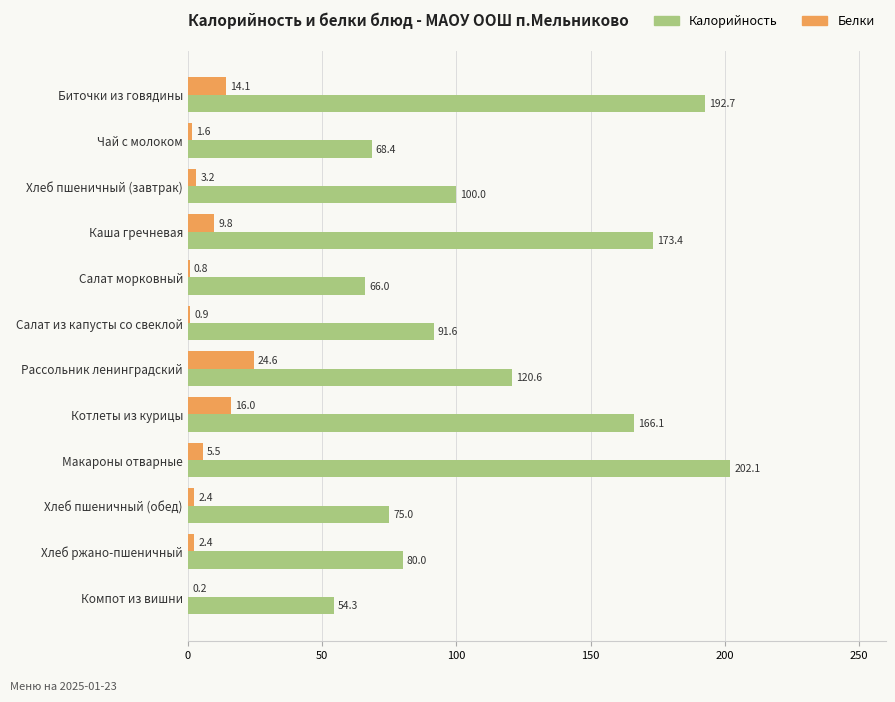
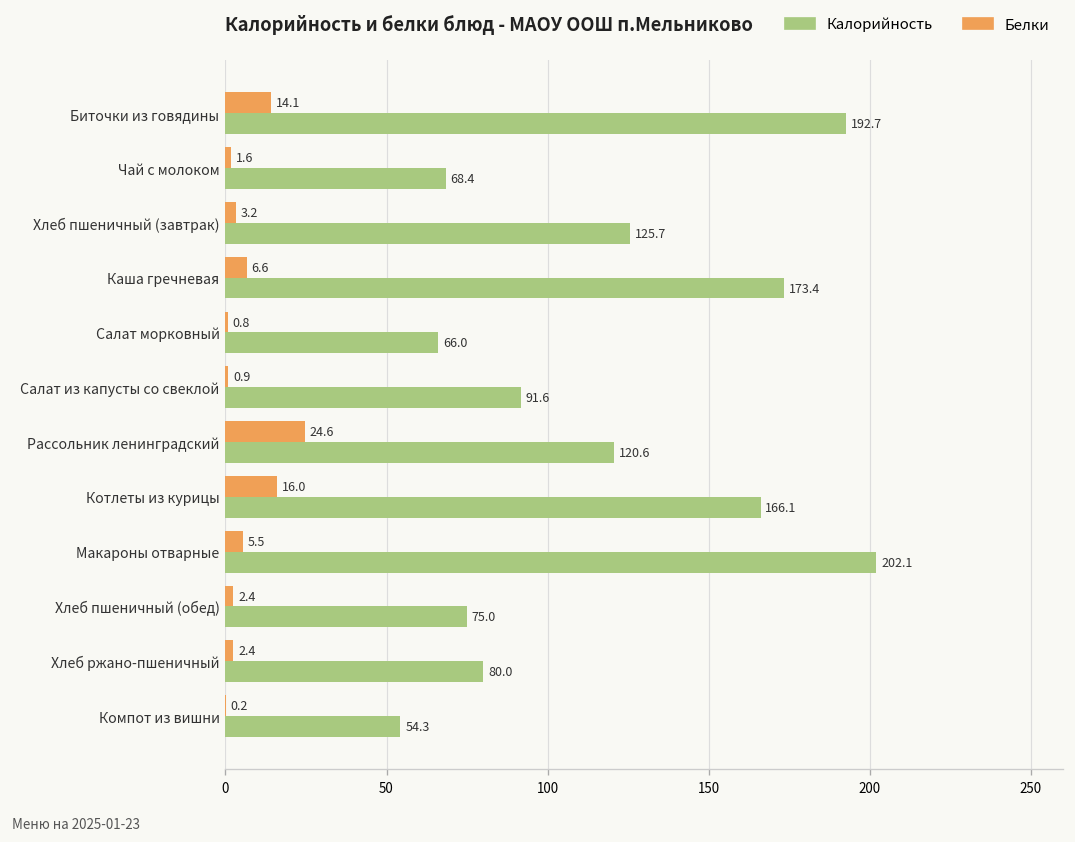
Калорийность, Хлеб пшеничный (завтрак): 100.0 -> 125.7
Белки, Каша гречневая: 9.8 -> 6.6
